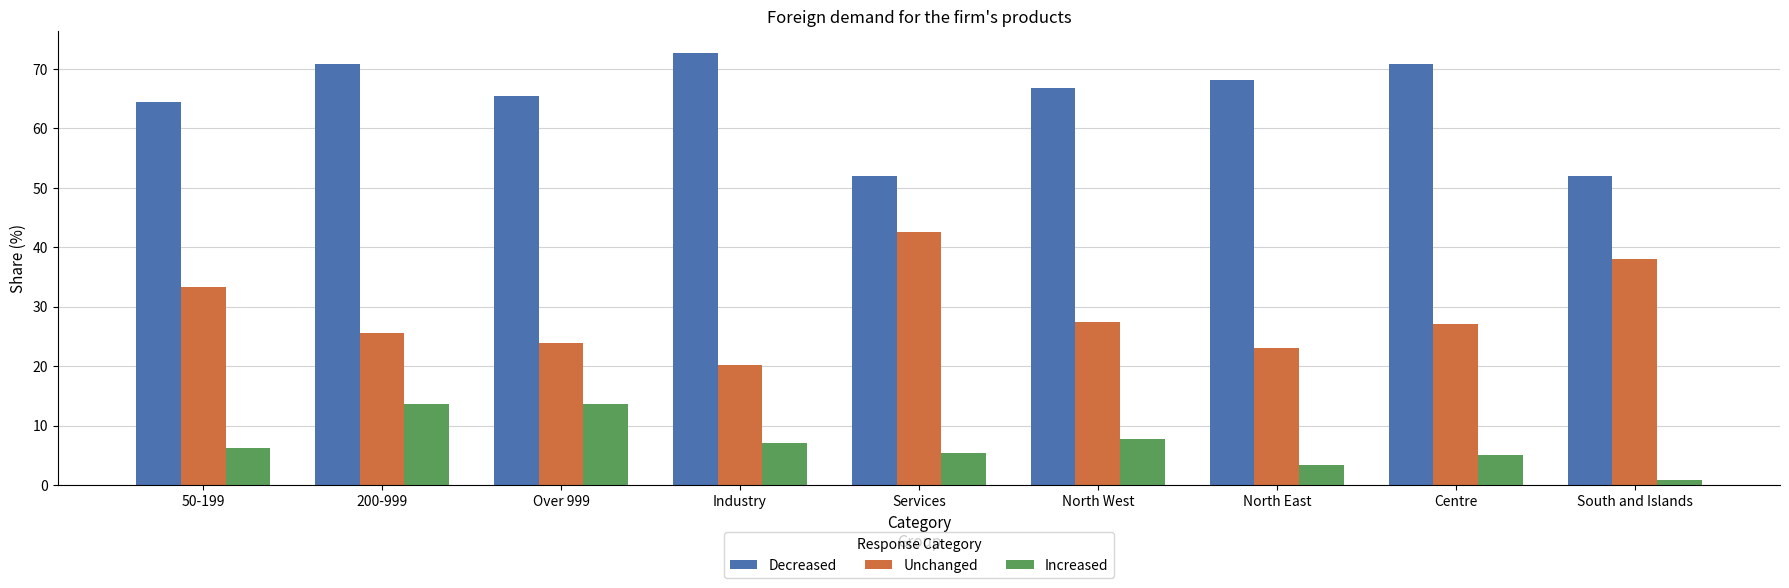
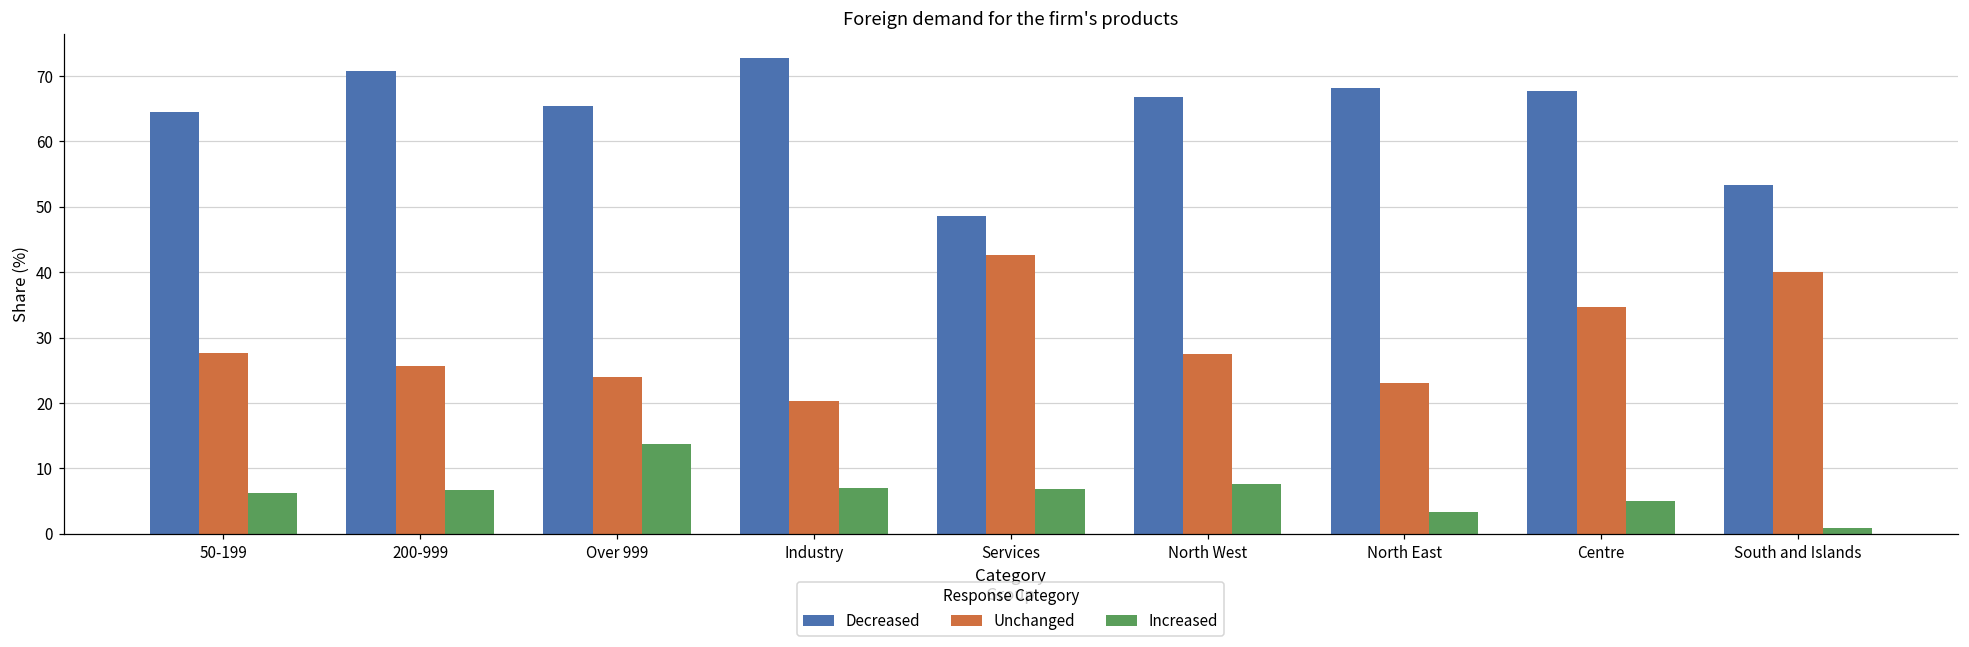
Unchanged, 50-199: 33 -> 28
Increased, 200-999: 14 -> 7
Decreased, Services: 52 -> 49
Increased, Services: 5 -> 7
Decreased, Centre: 71 -> 68
Unchanged, Centre: 27 -> 35
Decreased, South and Islands: 52 -> 53
Unchanged, South and Islands: 38 -> 40
